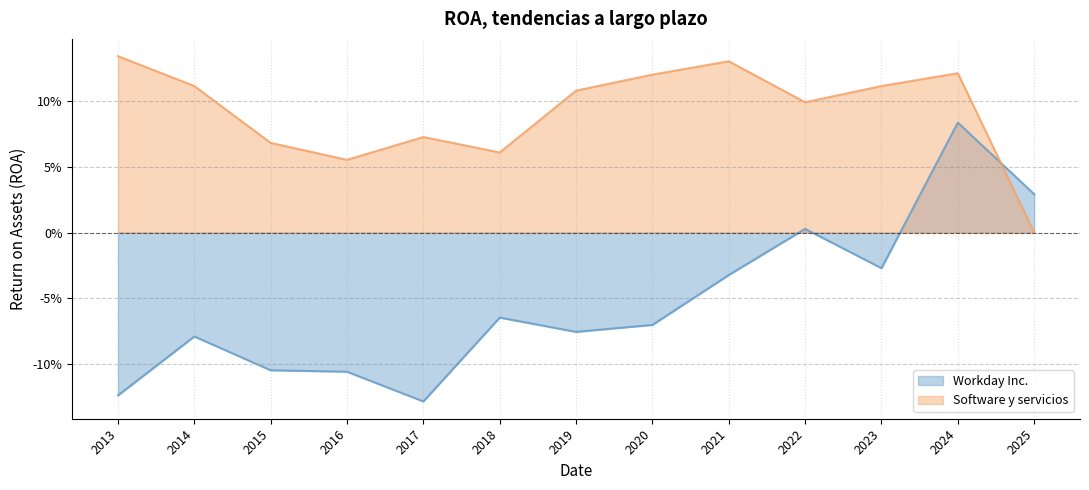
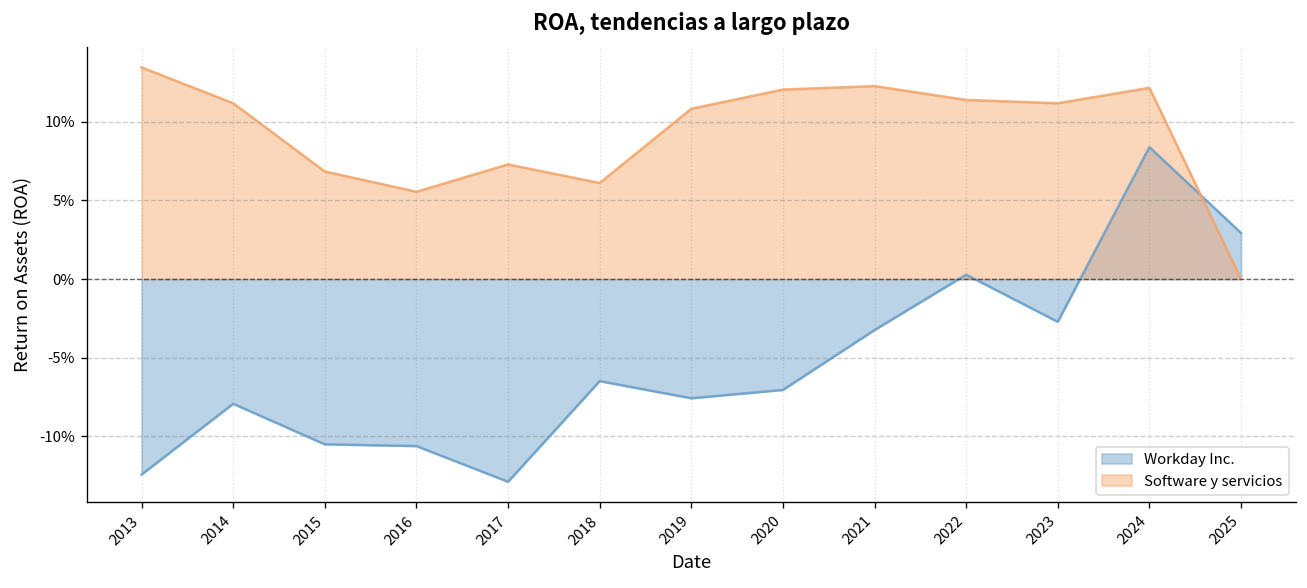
Software y servicios, 2021: 13.1% -> 12.3%
Software y servicios, 2022: 9.9% -> 11.4%
